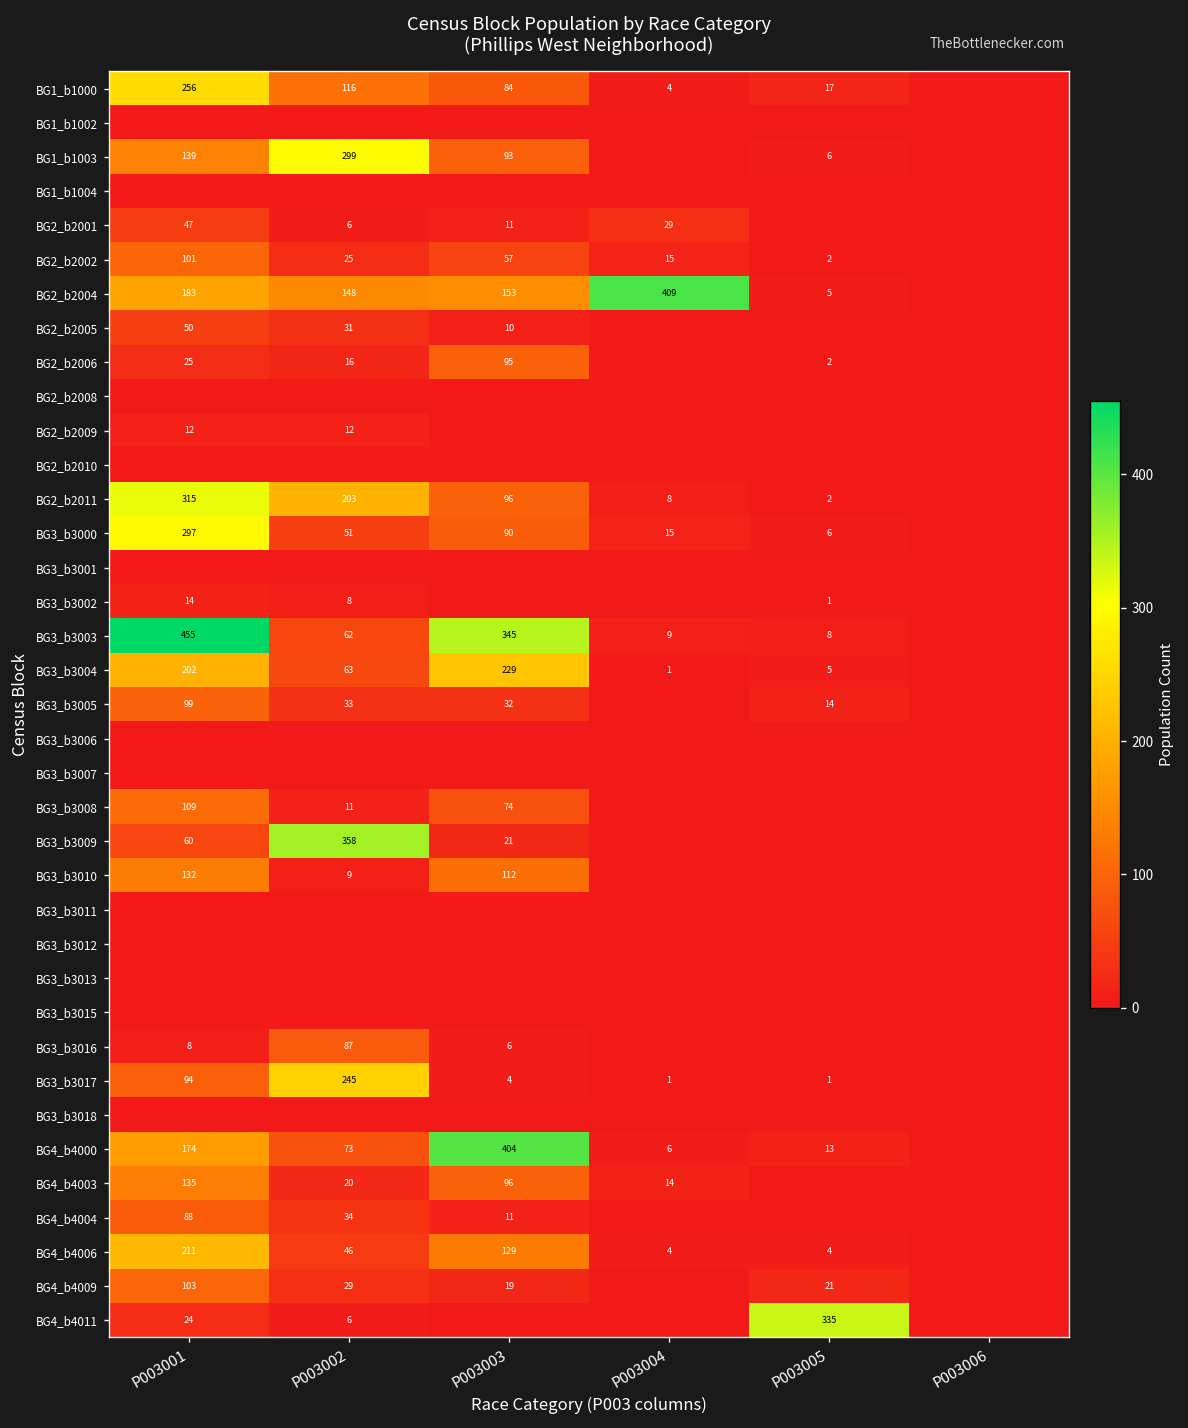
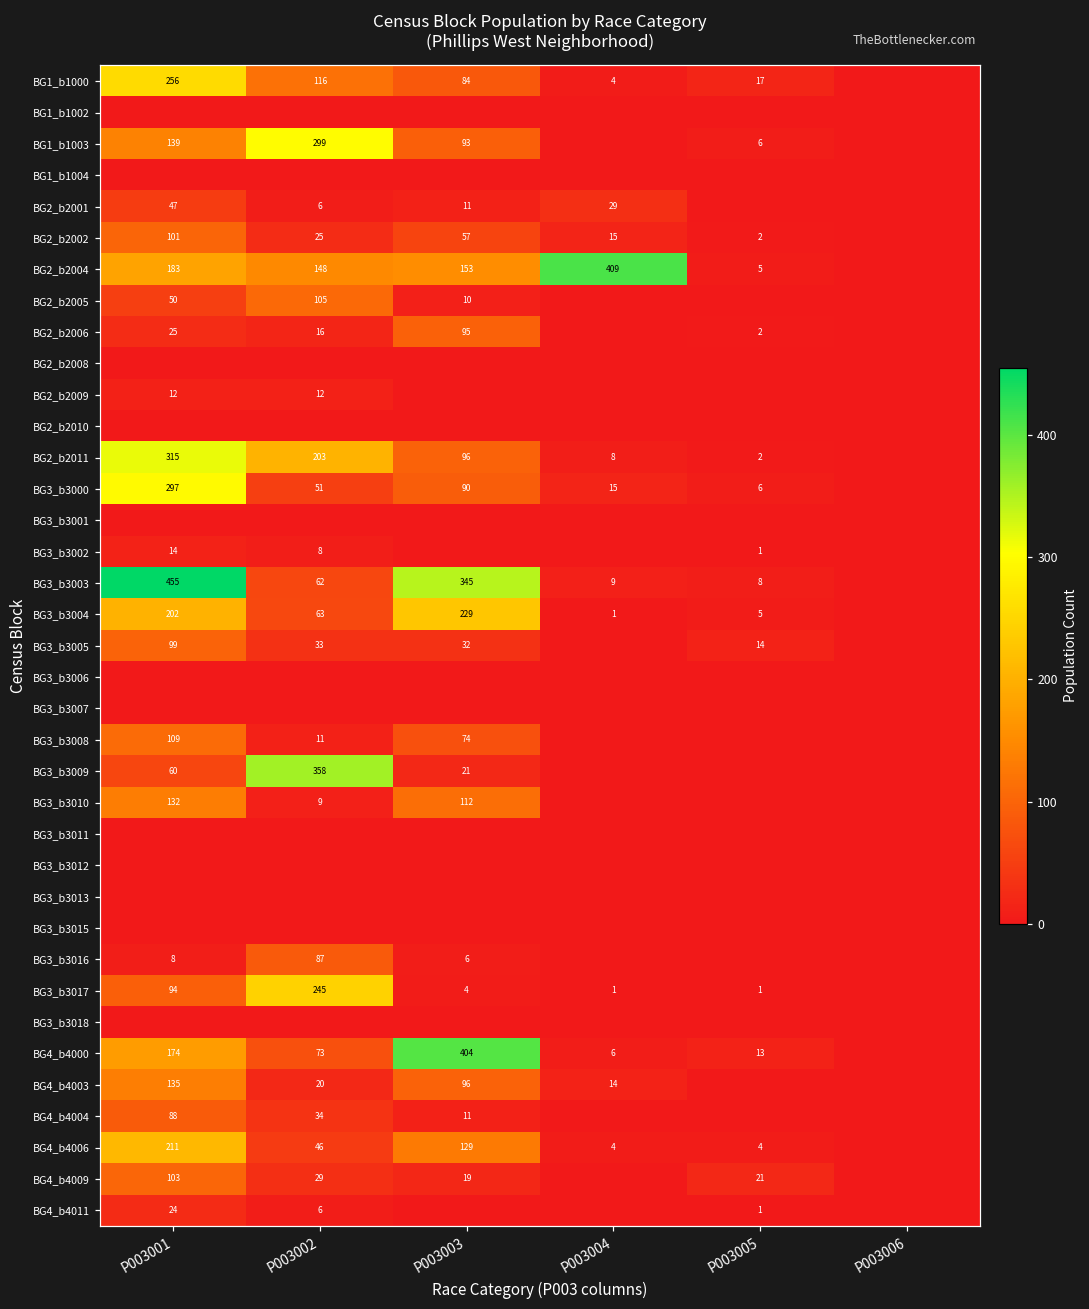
BG2_b2005, P003002: 31 -> 105
BG4_b4011, P003005: 335 -> 1
